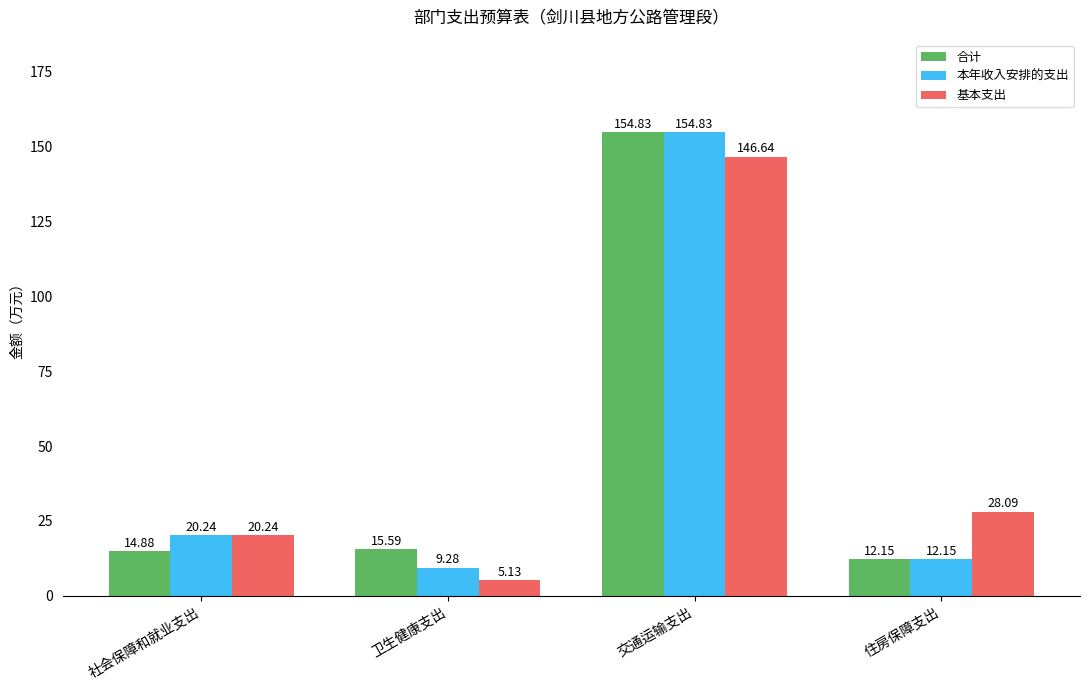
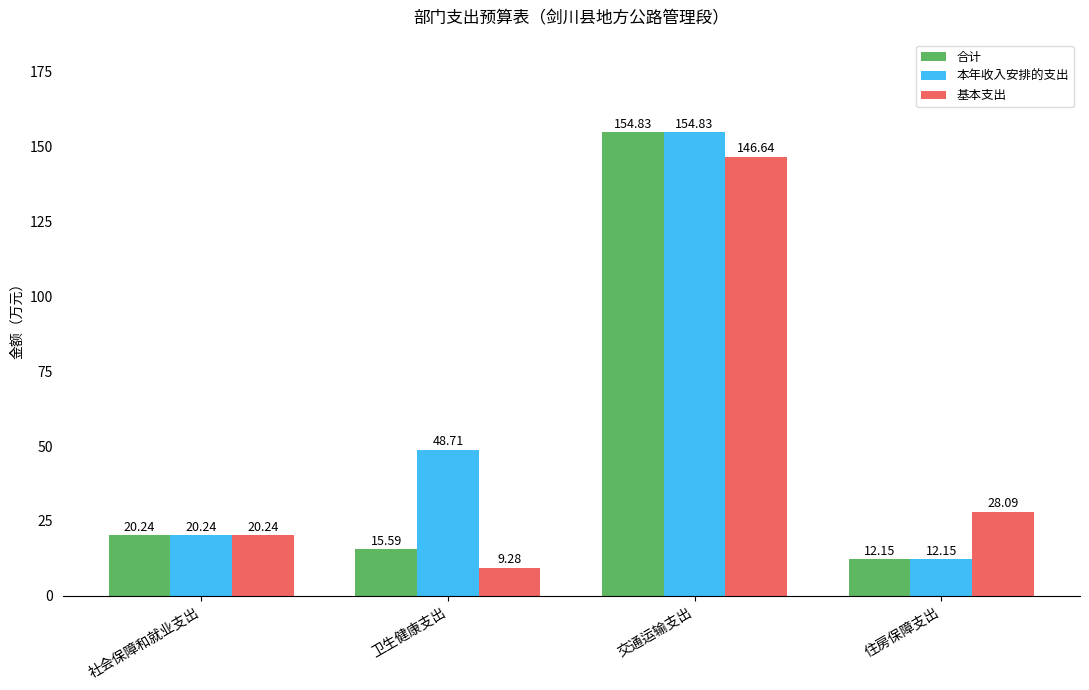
合计, 社会保障和就业支出: 14.88 -> 20.24
本年收入安排的支出, 卫生健康支出: 9.28 -> 48.71
基本支出, 卫生健康支出: 5.13 -> 9.28
